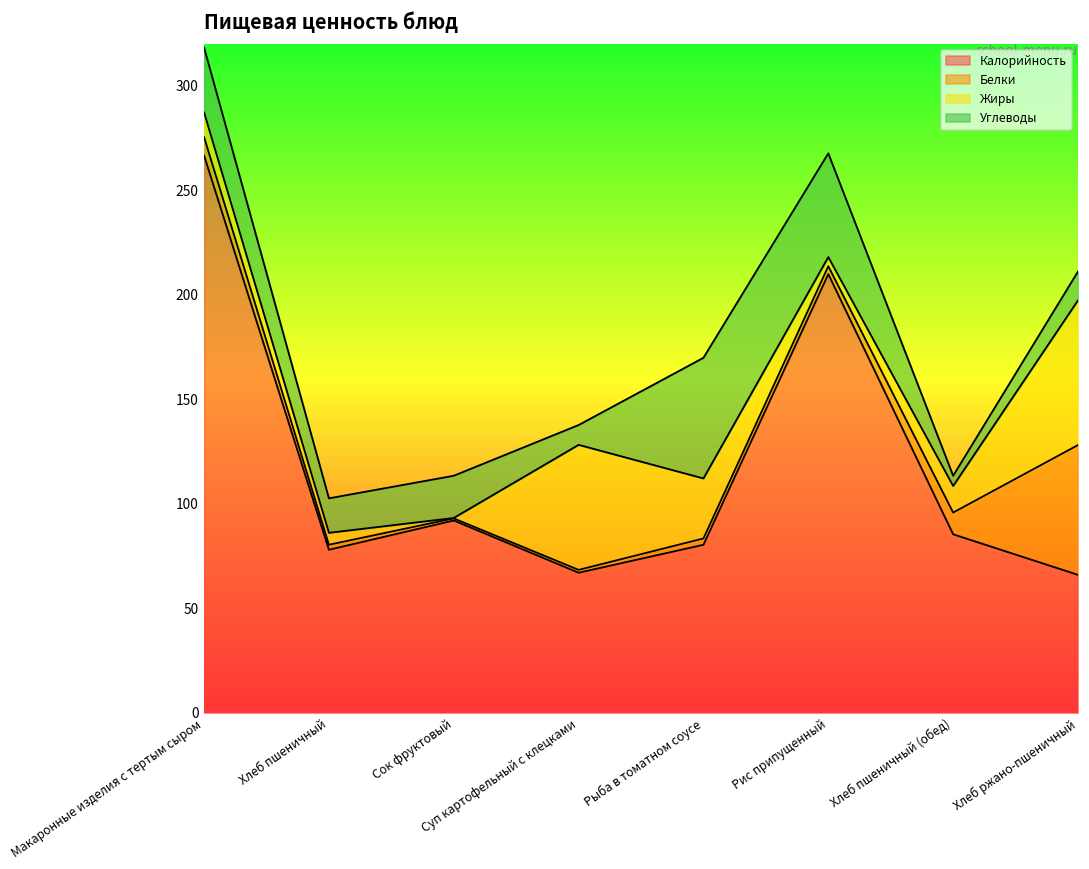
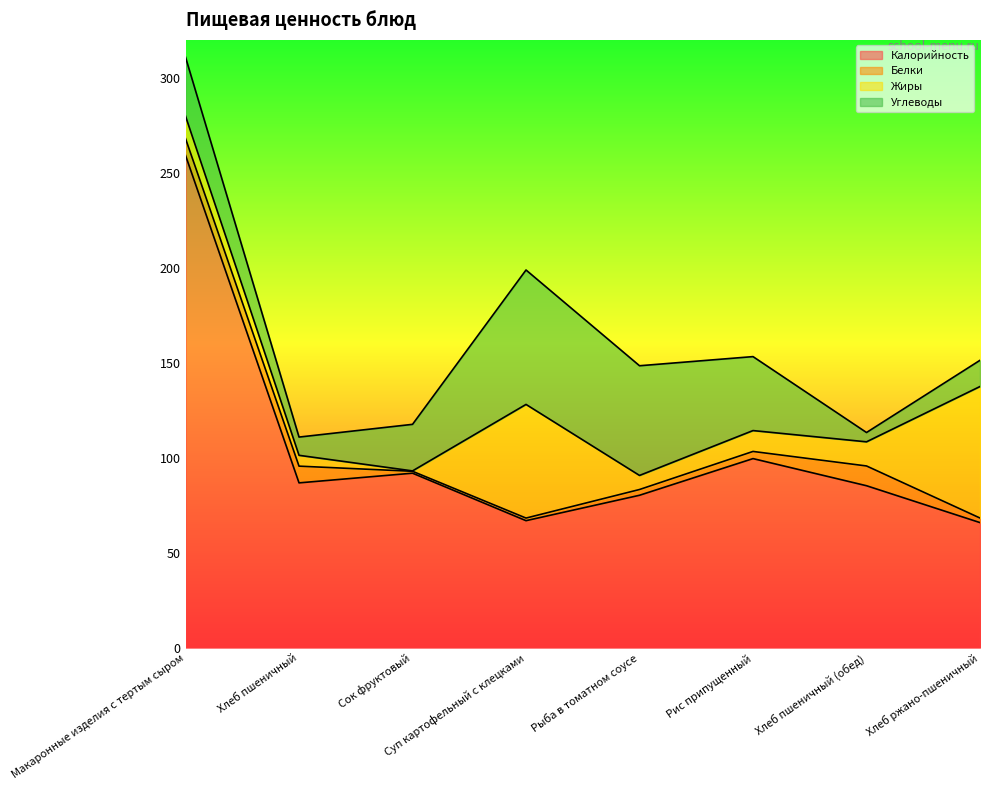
Калорийность, Макаронные изделия с тертым сыром: 267 -> 259
Калорийность, Хлеб пшеничный: 78 -> 87
Белки, Хлеб пшеничный: 2 -> 9
Углеводы, Хлеб пшеничный: 17 -> 10
Углеводы, Сок фруктовый: 20 -> 25
Углеводы, Суп картофельный с клецками: 9 -> 71
Жиры, Рыба в томатном соусе: 29 -> 7
Калорийность, Рис припущенный: 210 -> 100
Жиры, Рис припущенный: 4 -> 11
Углеводы, Рис припущенный: 50 -> 39
Белки, Хлеб ржано-пшеничный: 62 -> 2
